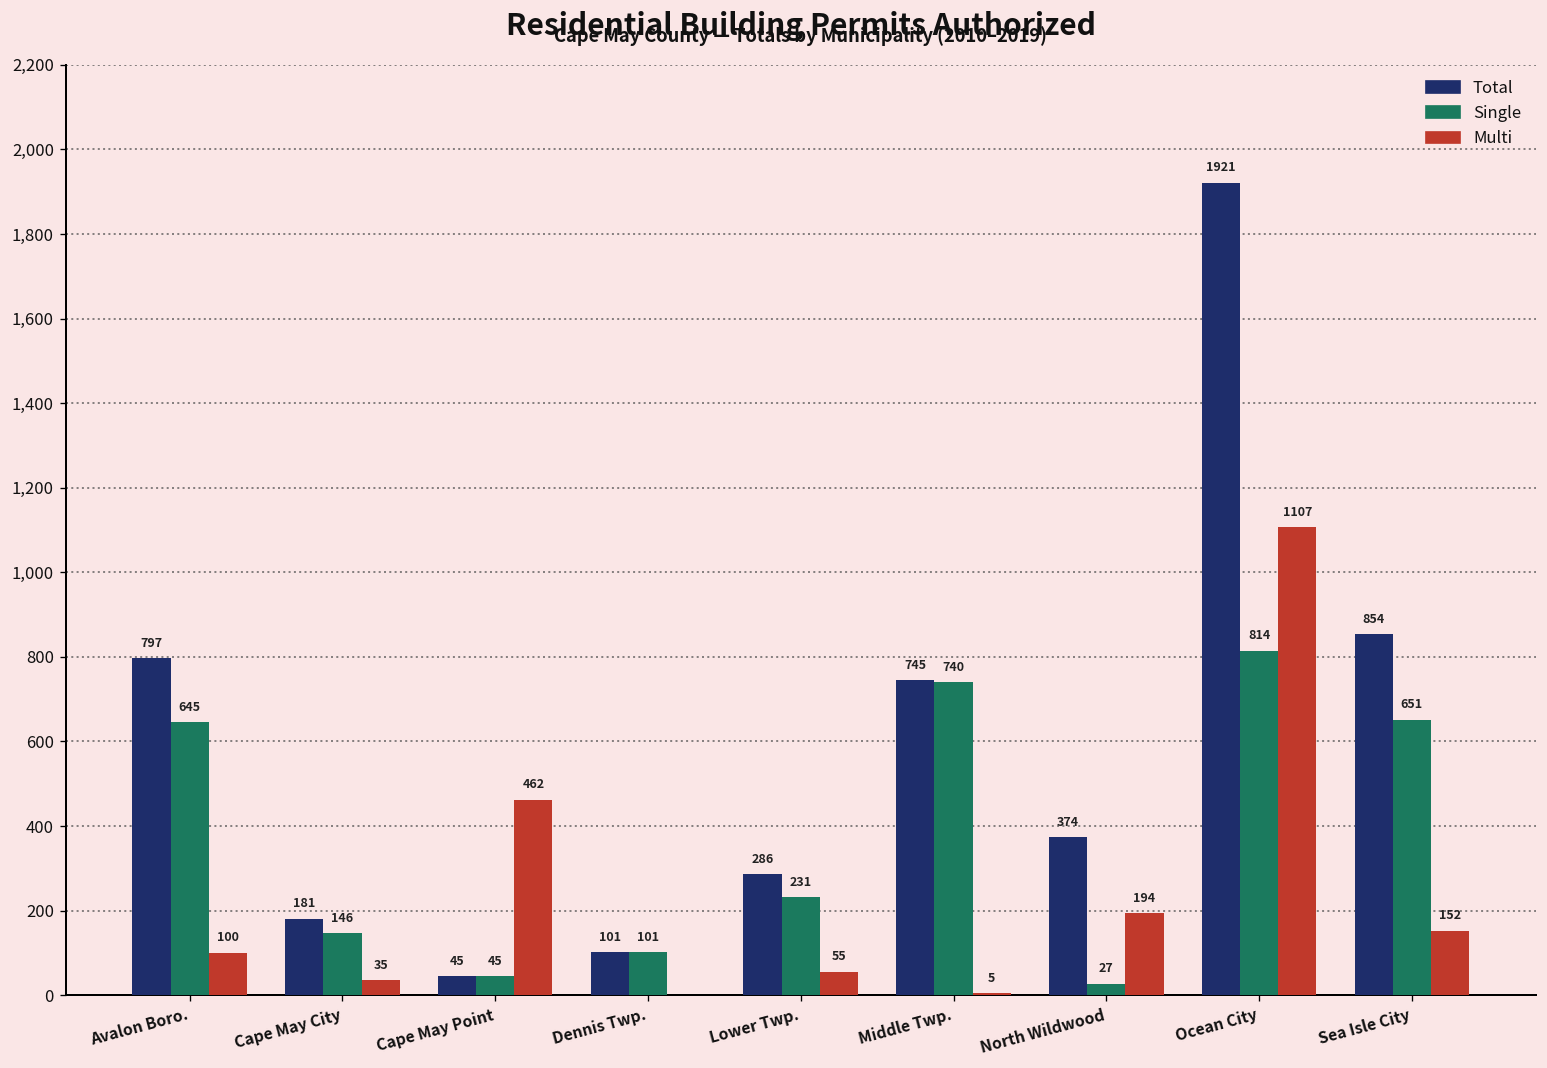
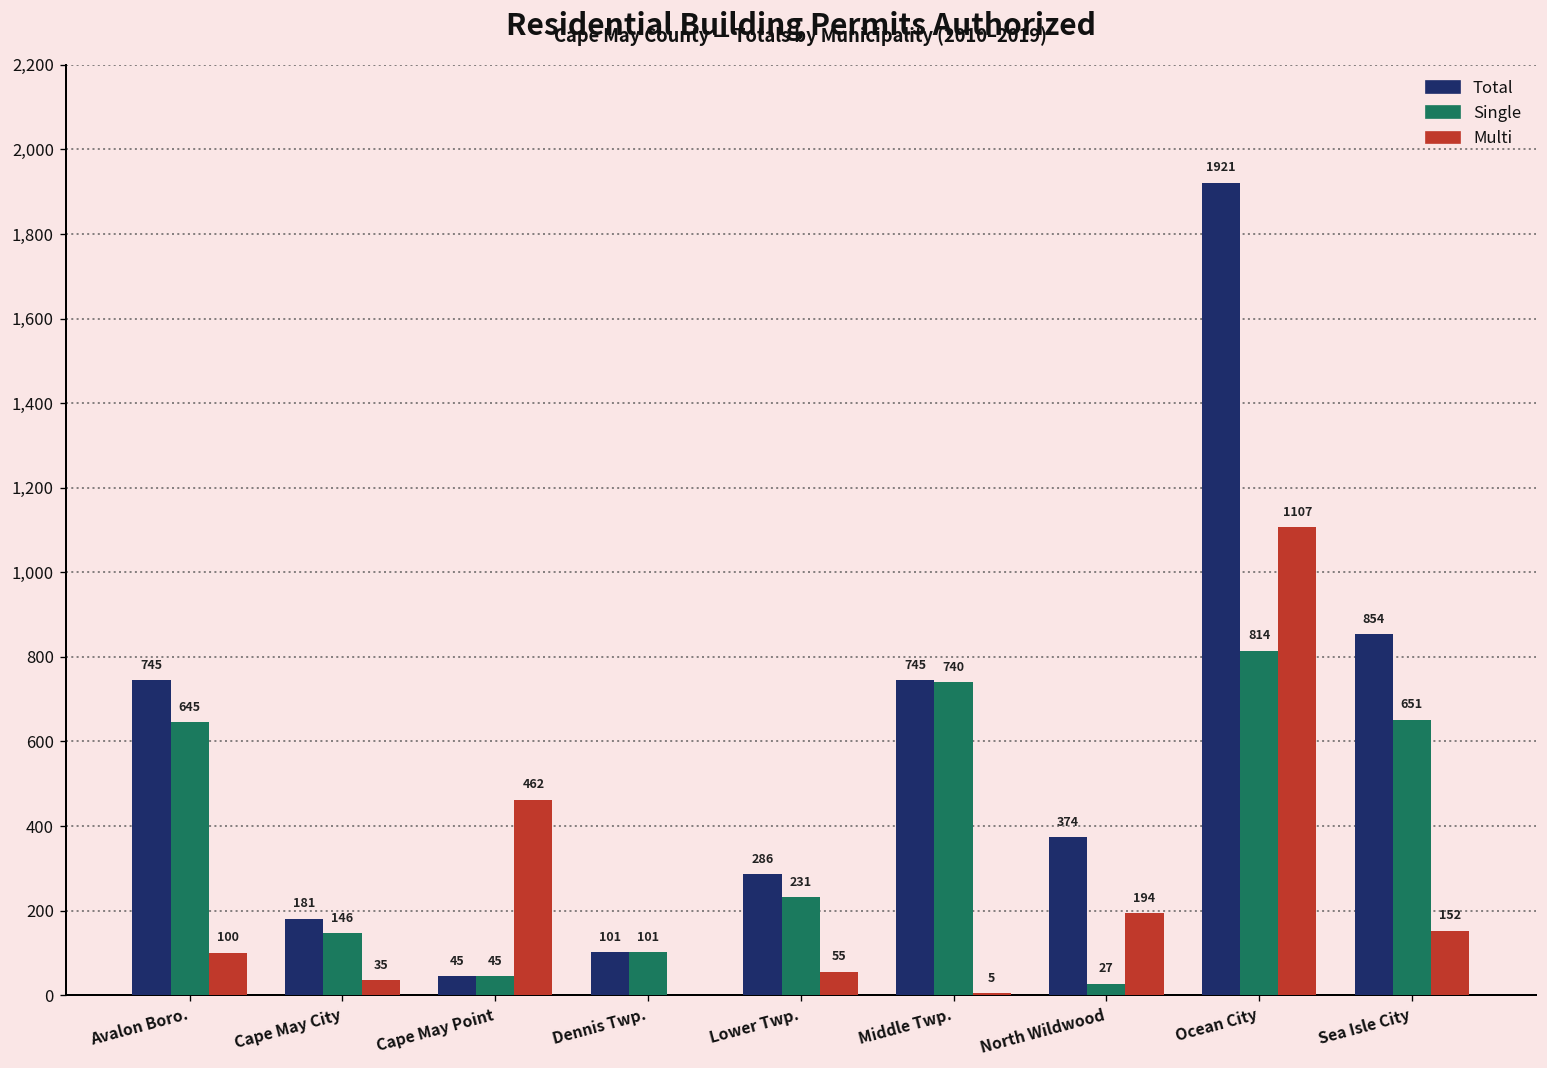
Total, Avalon Boro.: 797 -> 745
